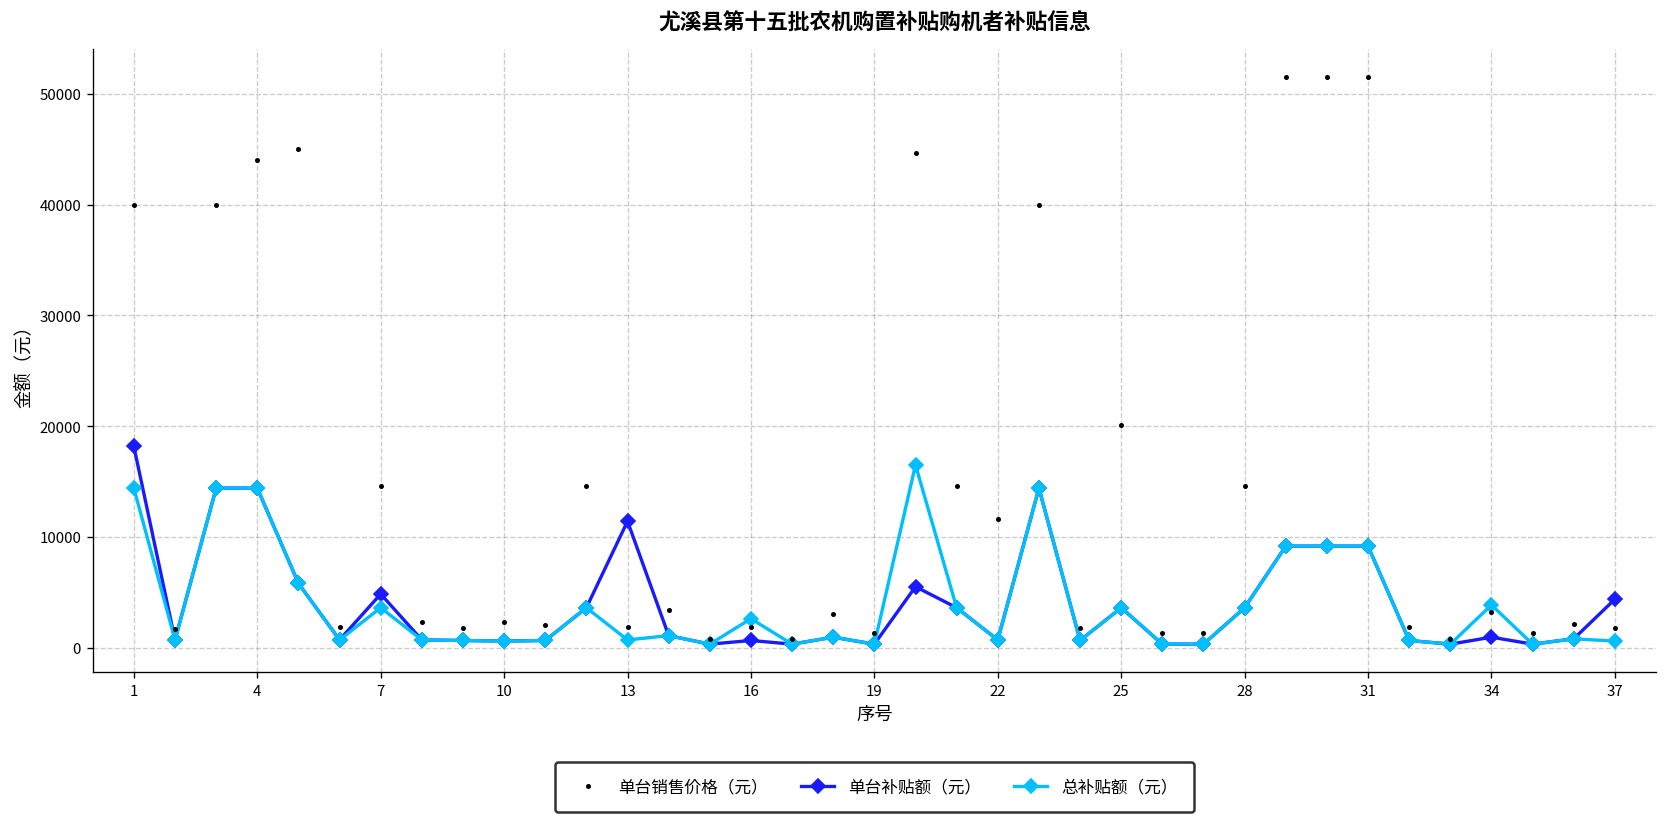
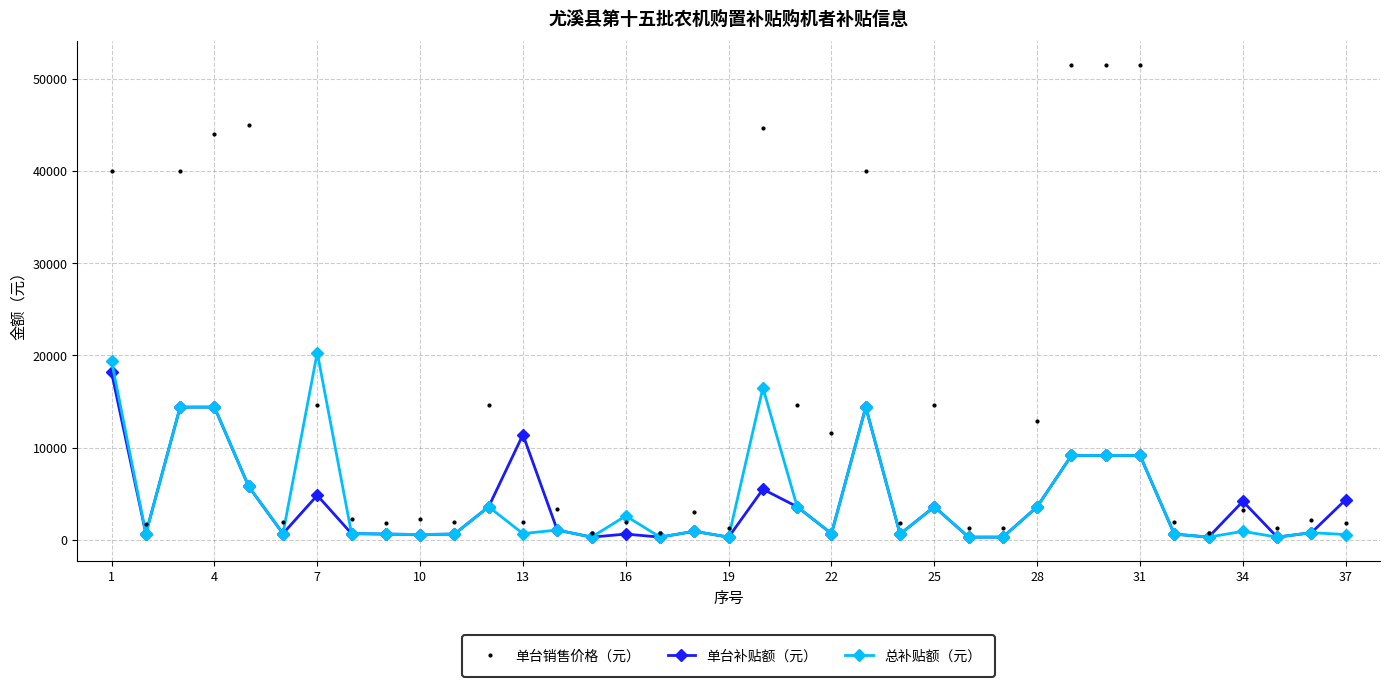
总补贴额（元）, 1: 14000 -> 19000
总补贴额（元）, 7: 4000 -> 20000
单台销售价格（元）, 25: 20000 -> 15000
单台销售价格（元）, 28: 15000 -> 13000
单台补贴额（元）, 34: 1000 -> 4000
总补贴额（元）, 34: 4000 -> 1000
